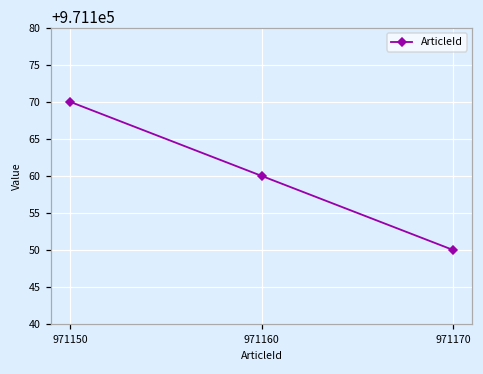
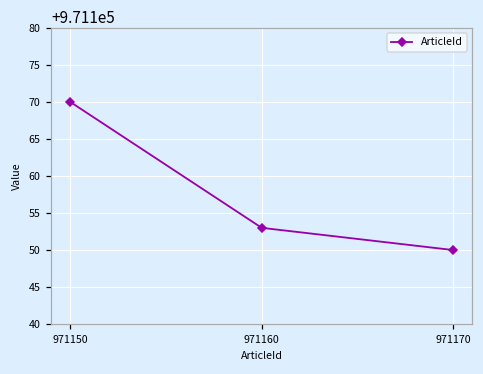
971160: 971160 -> 971153
